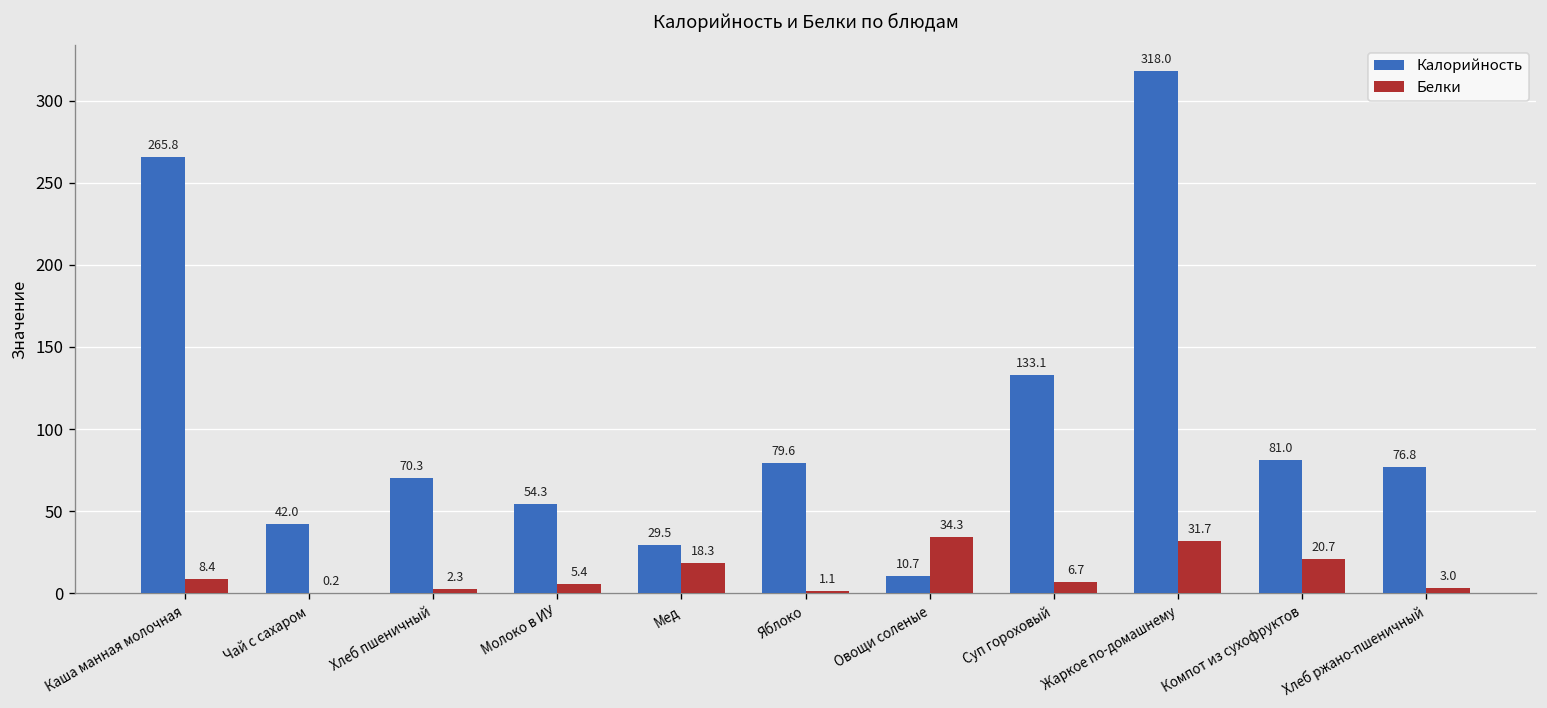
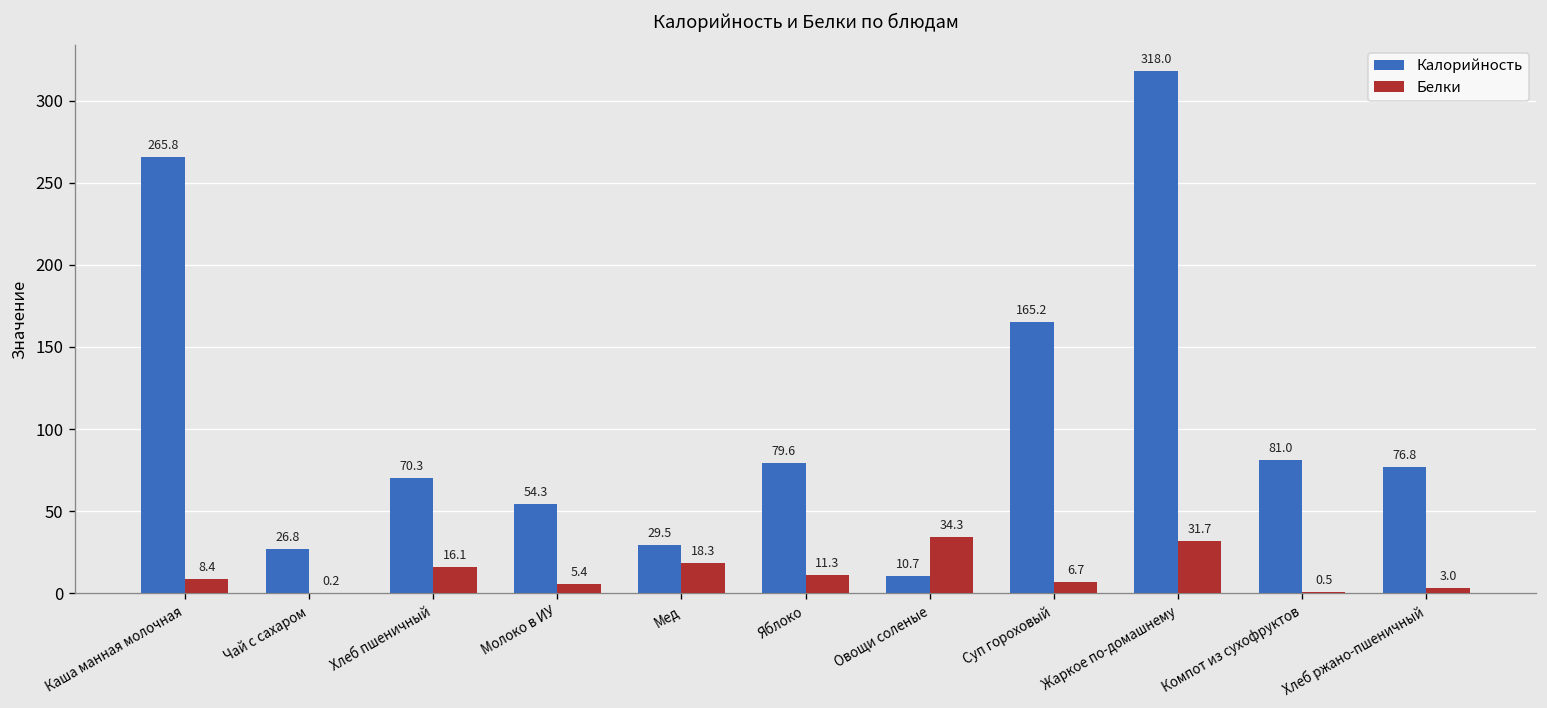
Калорийность, Чай с сахаром: 42.0 -> 26.8
Белки, Хлеб пшеничный: 2.3 -> 16.1
Белки, Яблоко: 1.1 -> 11.3
Калорийность, Суп гороховый: 133.1 -> 165.2
Белки, Компот из сухофруктов: 20.7 -> 0.5
